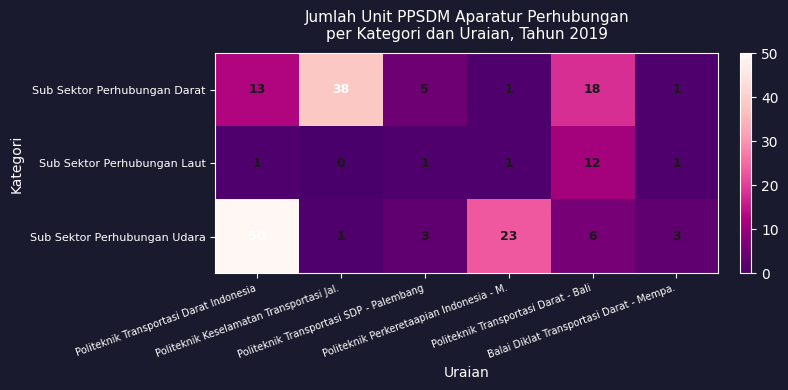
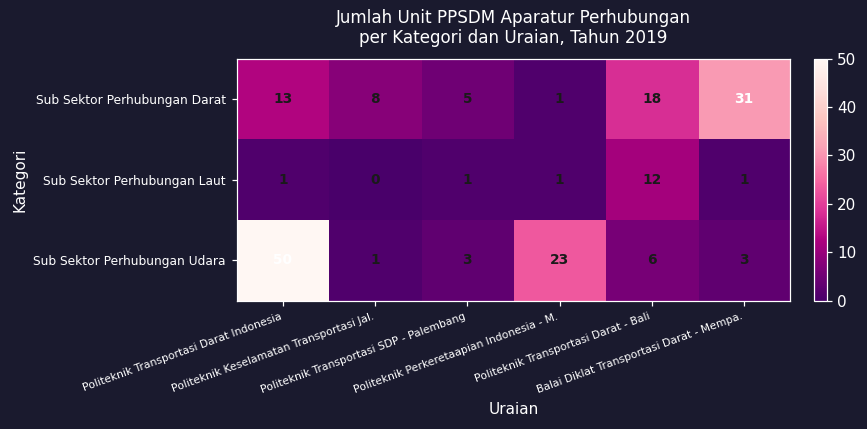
Sub Sektor Perhubungan Darat, Politeknik Keselamatan Transportasi Jal.: 38 -> 8
Sub Sektor Perhubungan Darat, Balai Diklat Transportasi Darat - Mempa.: 1 -> 31
